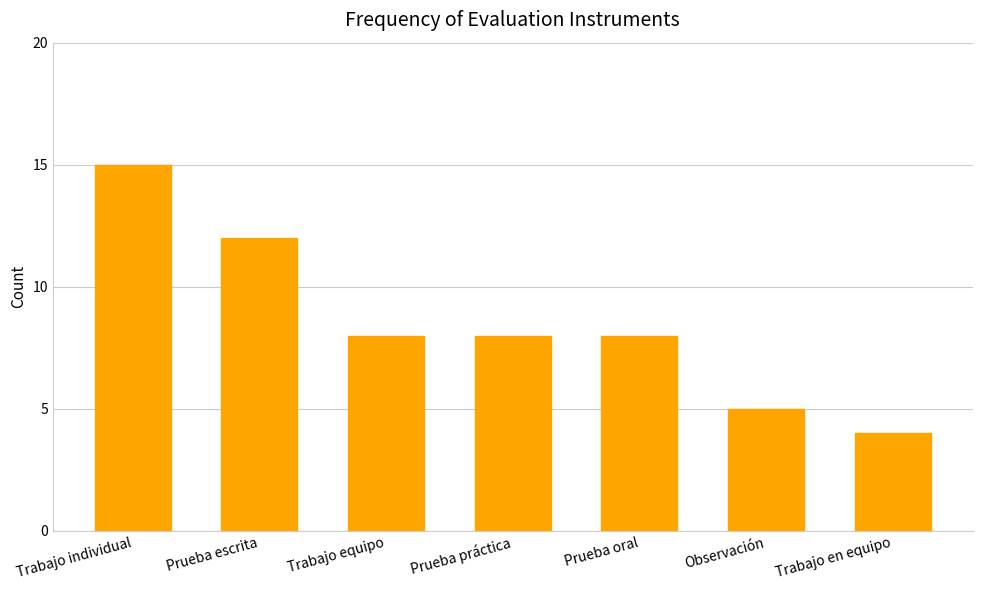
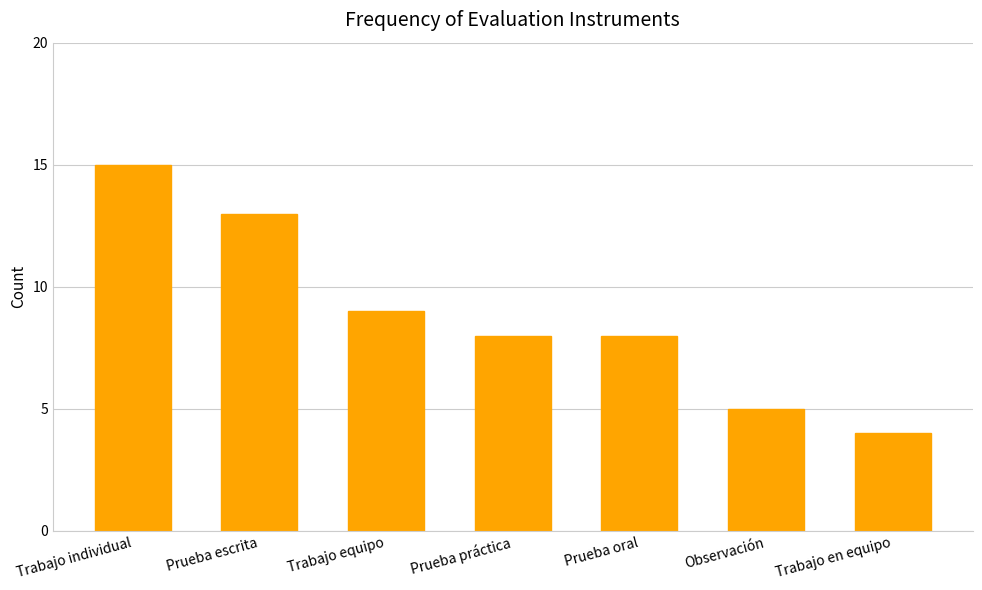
Prueba escrita: 12 -> 13
Trabajo equipo: 8 -> 9
